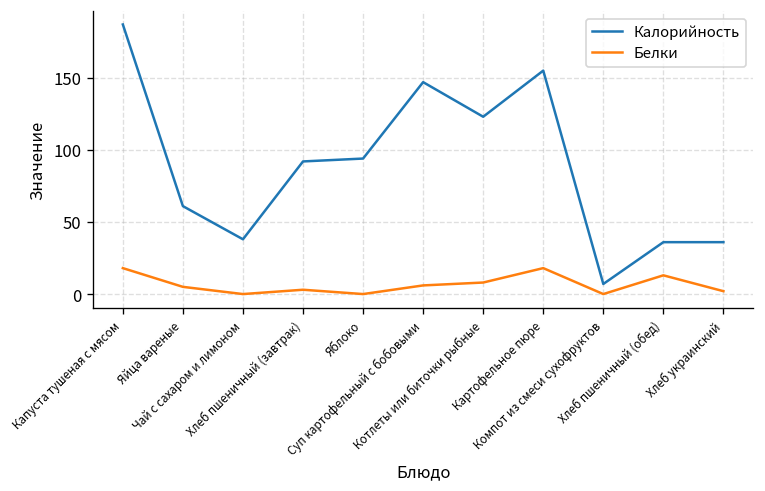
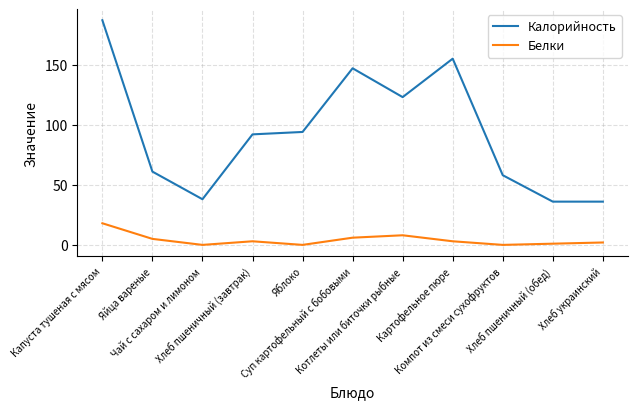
Белки, Картофельное пюре: 18 -> 3
Калорийность, Компот из смеси сухофруктов: 7 -> 58
Белки, Хлеб пшеничный (обед): 13 -> 1
